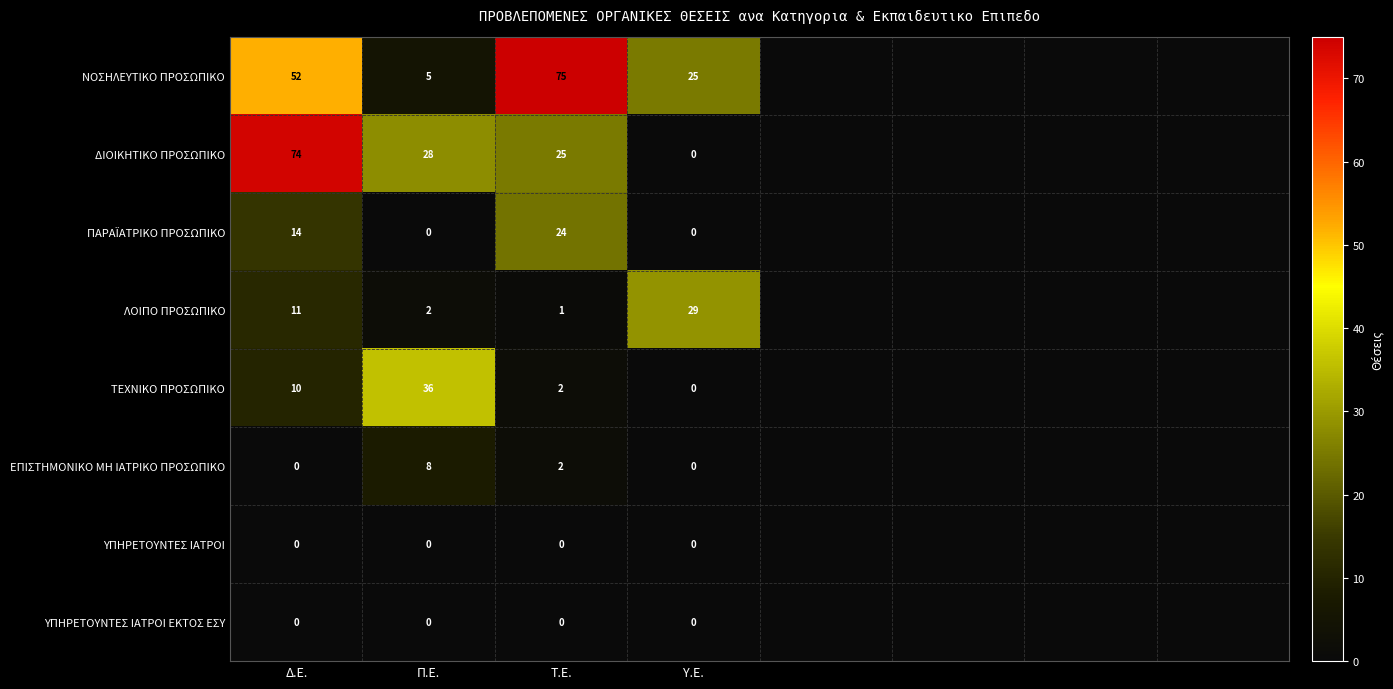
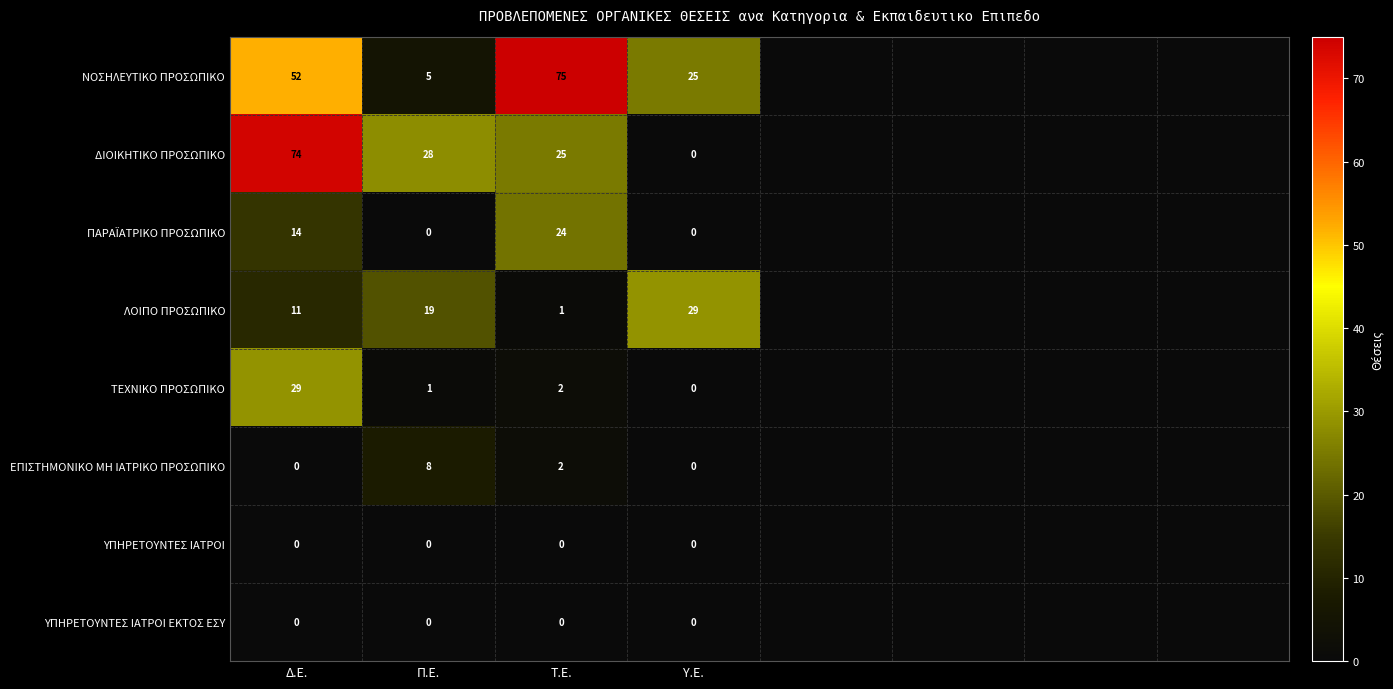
ΛΟΙΠΟ ΠΡΟΣΩΠΙΚΟ, Π.Ε.: 2 -> 19
ΤΕΧΝΙΚΟ ΠΡΟΣΩΠΙΚΟ, Δ.Ε.: 10 -> 29
ΤΕΧΝΙΚΟ ΠΡΟΣΩΠΙΚΟ, Π.Ε.: 36 -> 1
